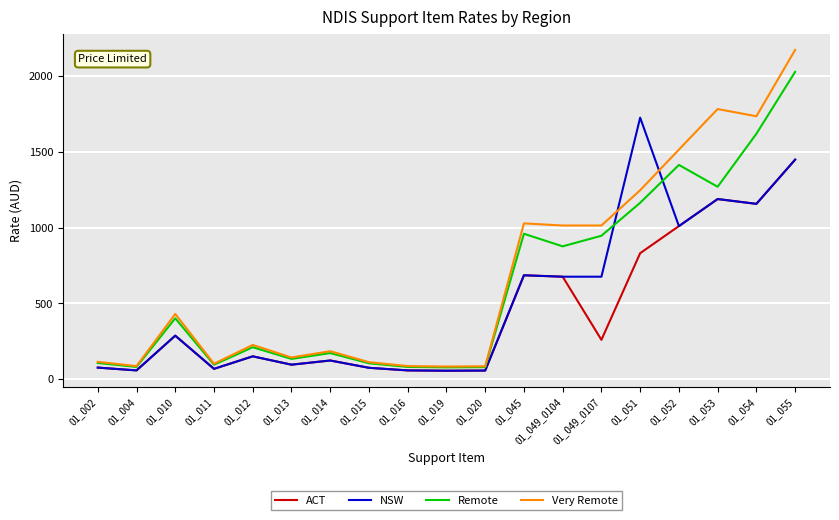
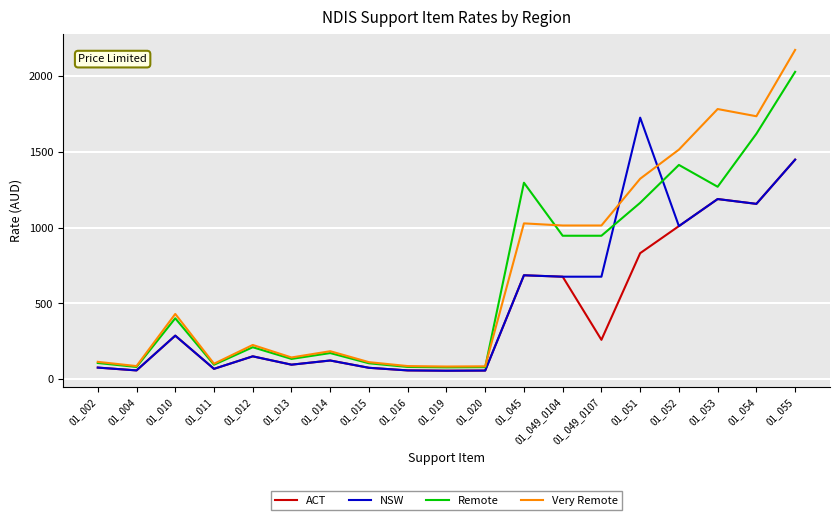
Remote, 01_045: 960 -> 1300
Remote, 01_049_0104: 880 -> 950
Very Remote, 01_051: 1250 -> 1320
